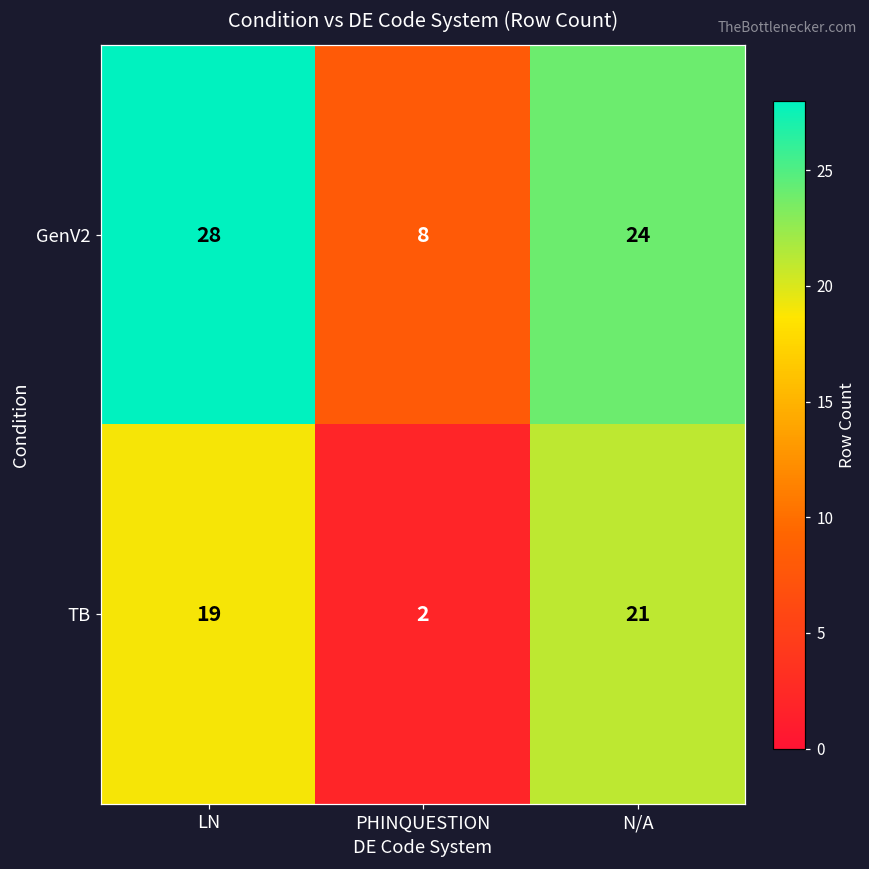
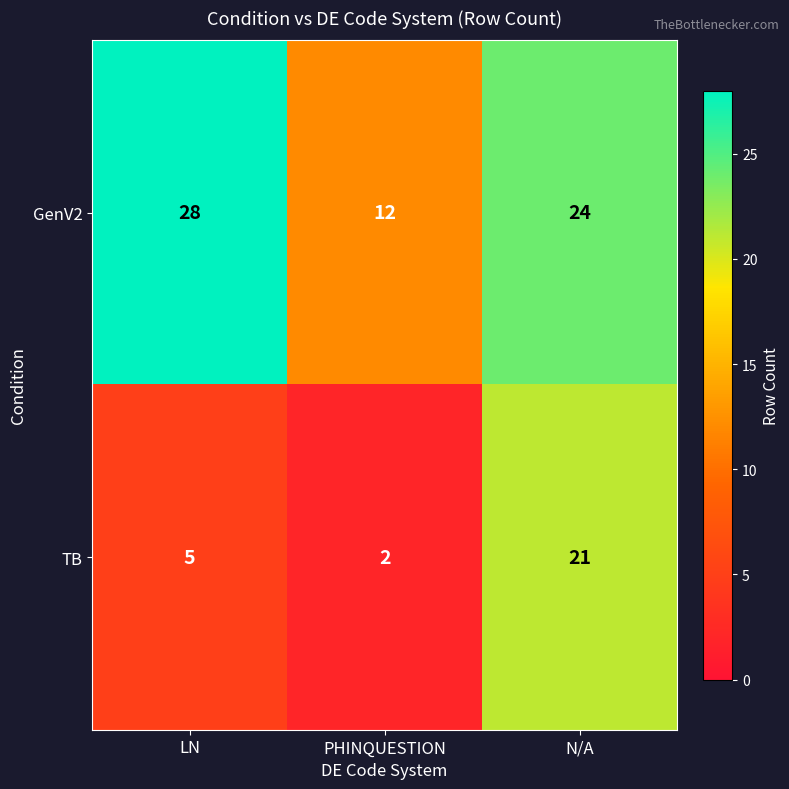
GenV2, PHINQUESTION: 8 -> 12
TB, LN: 19 -> 5
